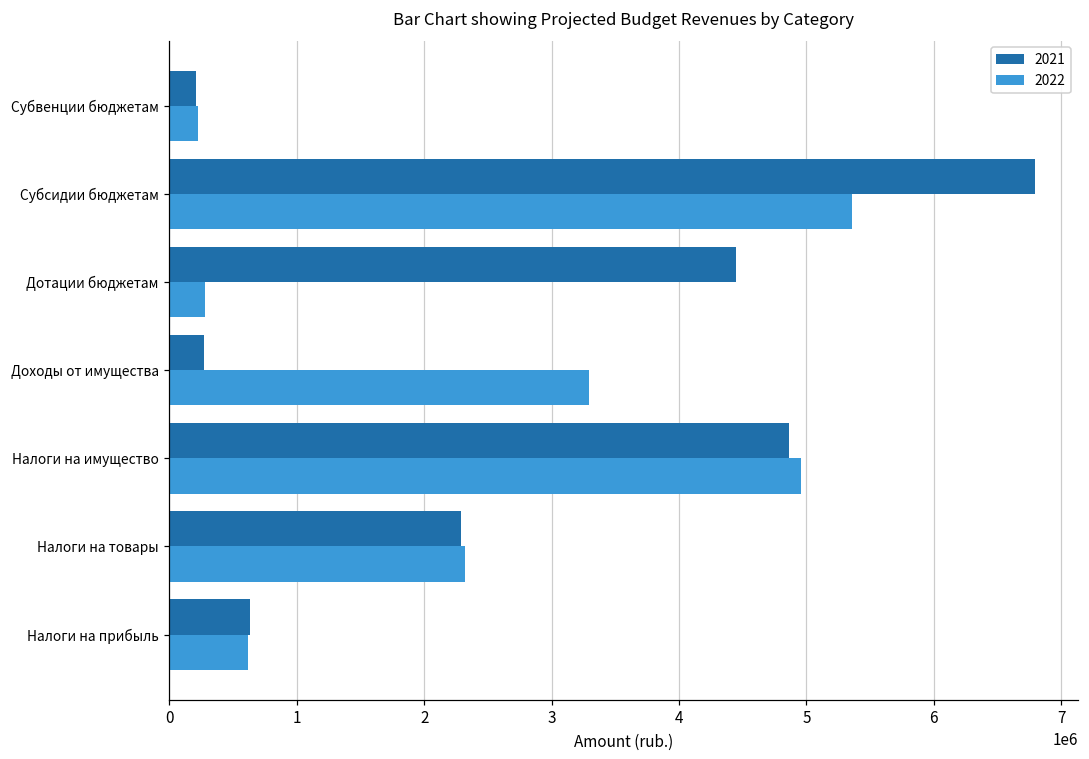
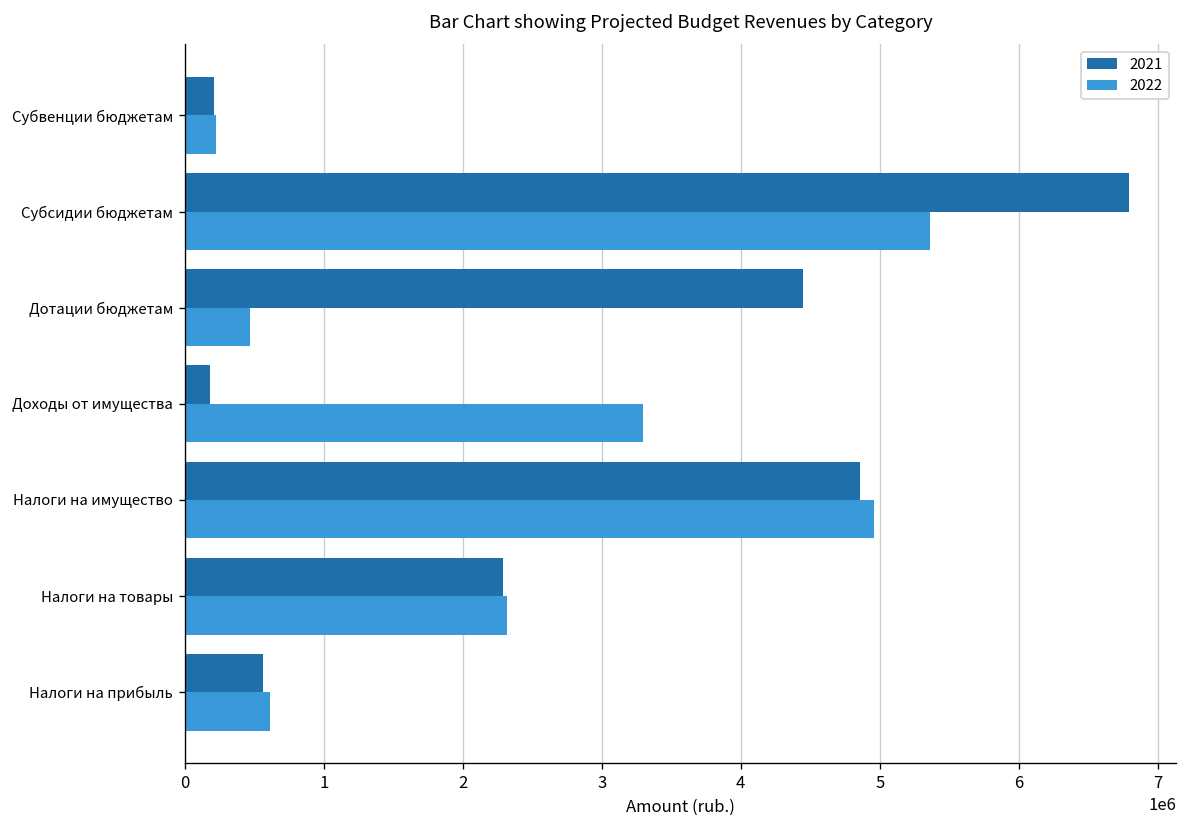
2022, Дотации бюджетам: 280000 -> 470000
2021, Доходы от имущества: 270000 -> 180000
2021, Налоги на прибыль: 630000 -> 560000
